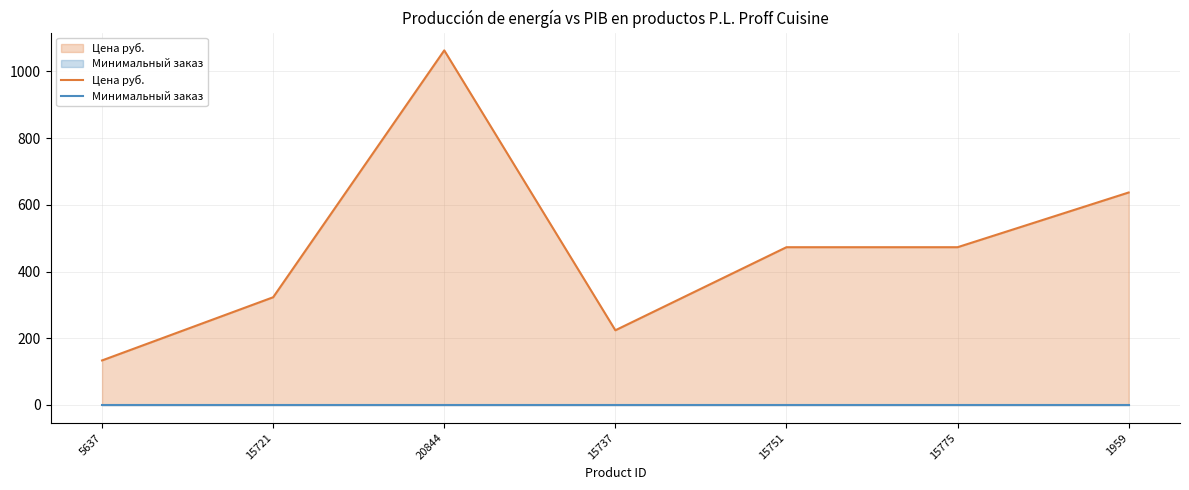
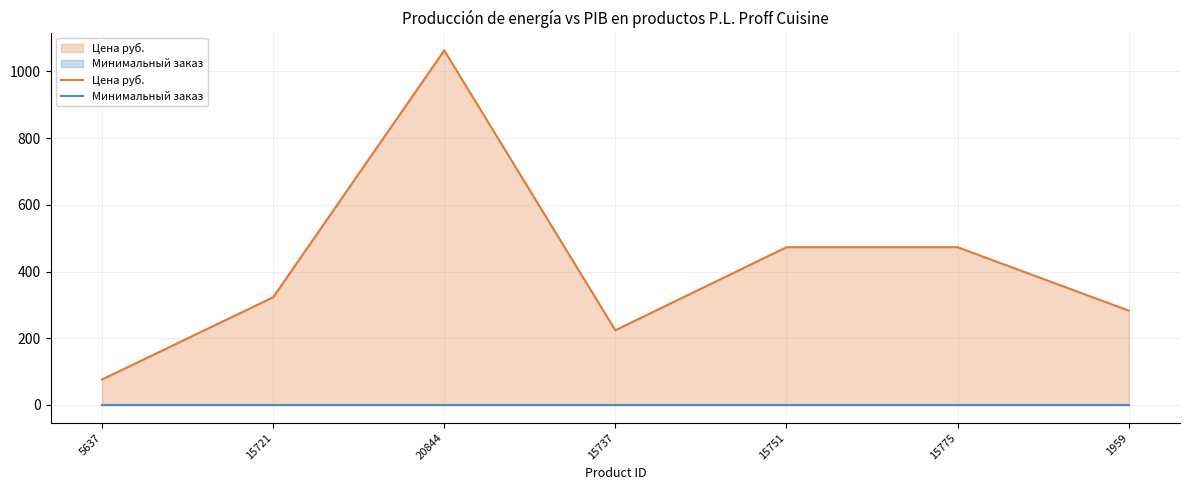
Цена руб., 5637: 130 -> 80
Цена руб., 1959: 640 -> 280
